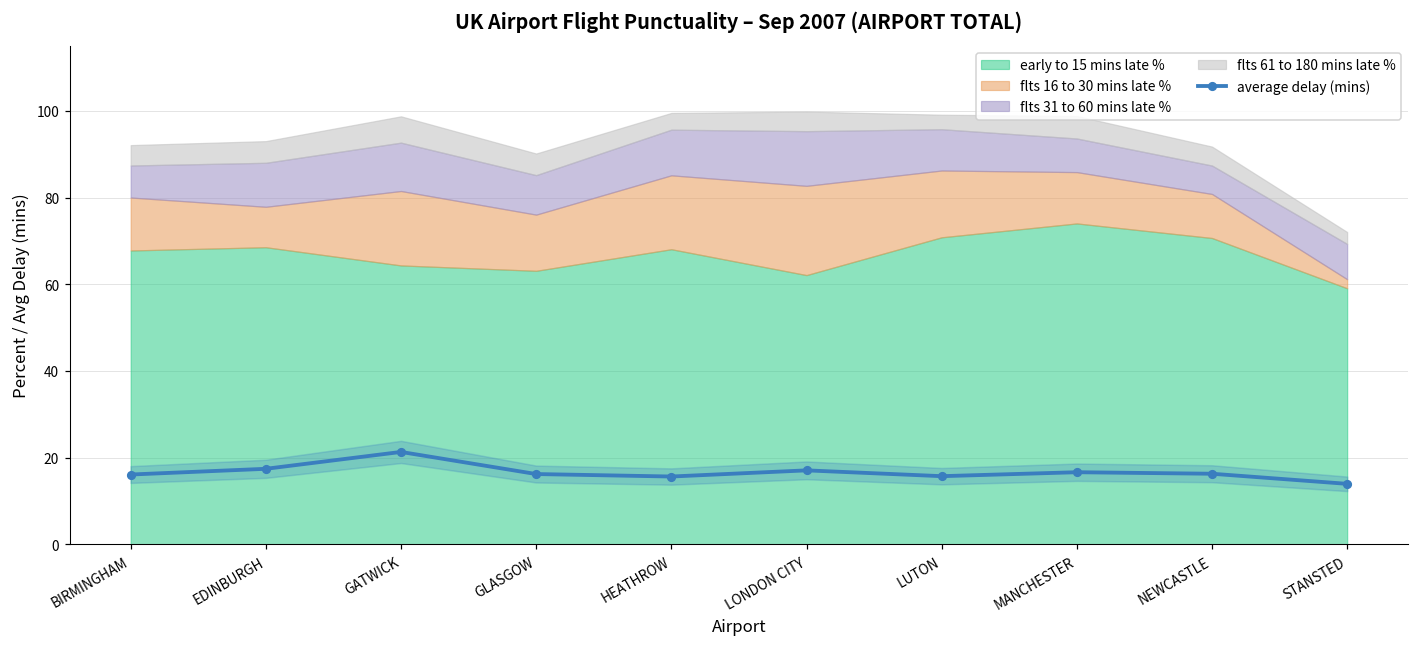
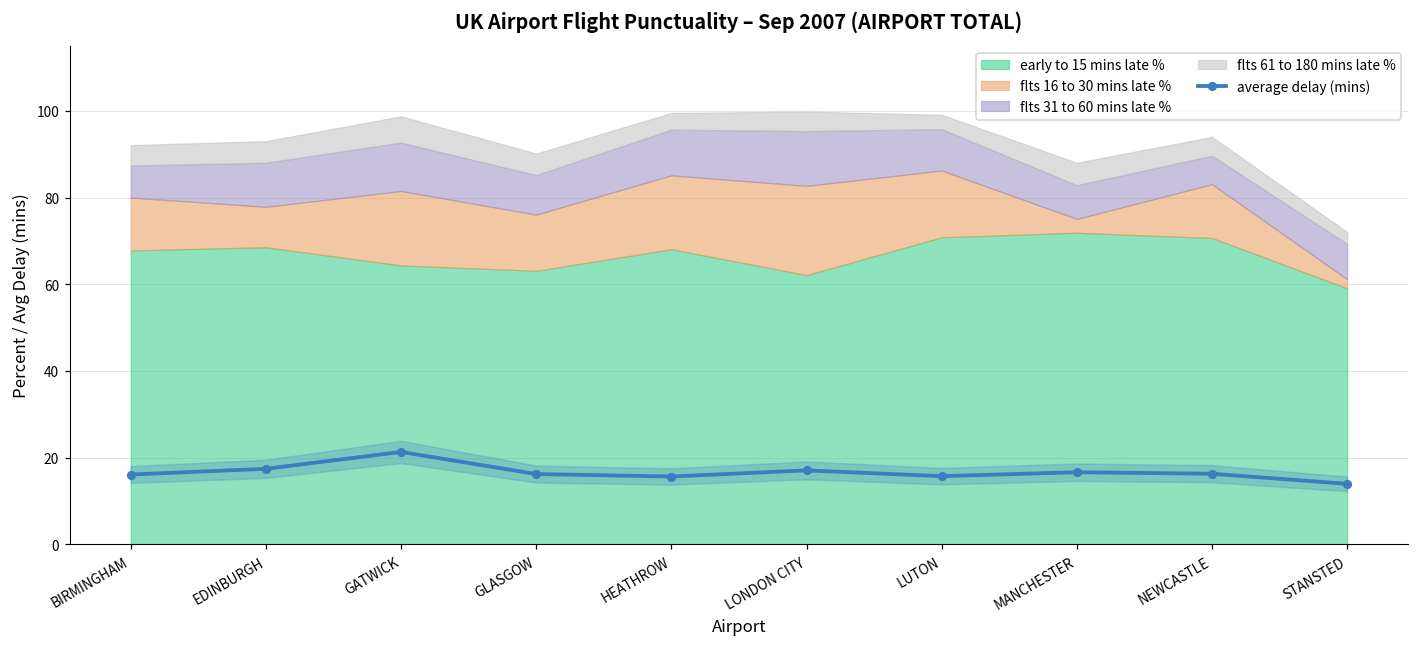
early to 15 mins late %, MANCHESTER: 74 -> 72
flts 16 to 30 mins late %, MANCHESTER: 12 -> 3
flts 16 to 30 mins late %, NEWCASTLE: 10 -> 12
